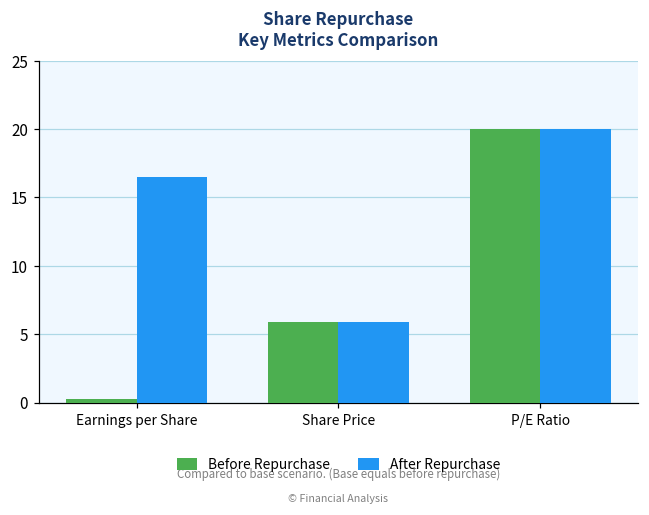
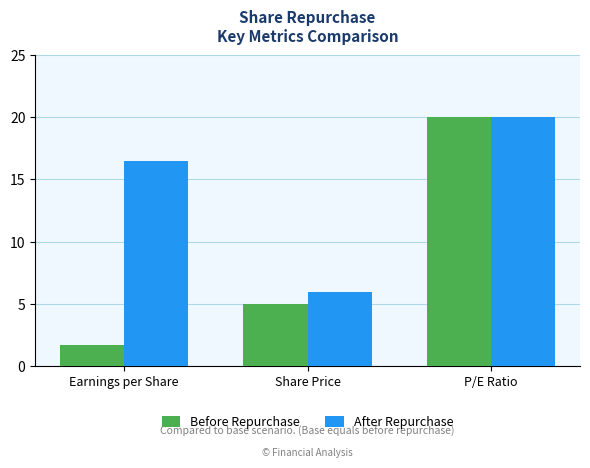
Before Repurchase, Earnings per Share: 0.3 -> 1.7
Before Repurchase, Share Price: 5.9 -> 5.0
